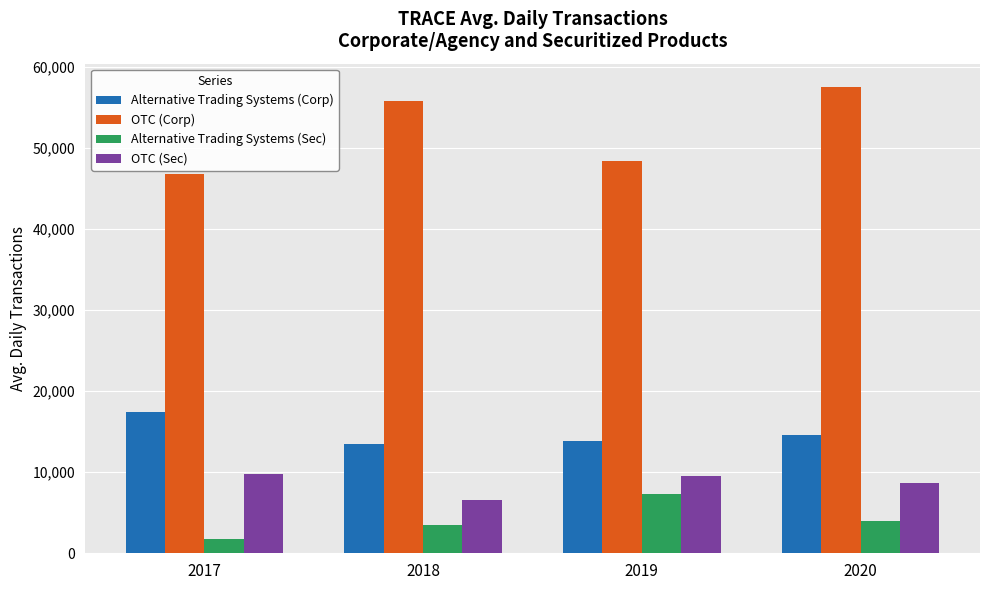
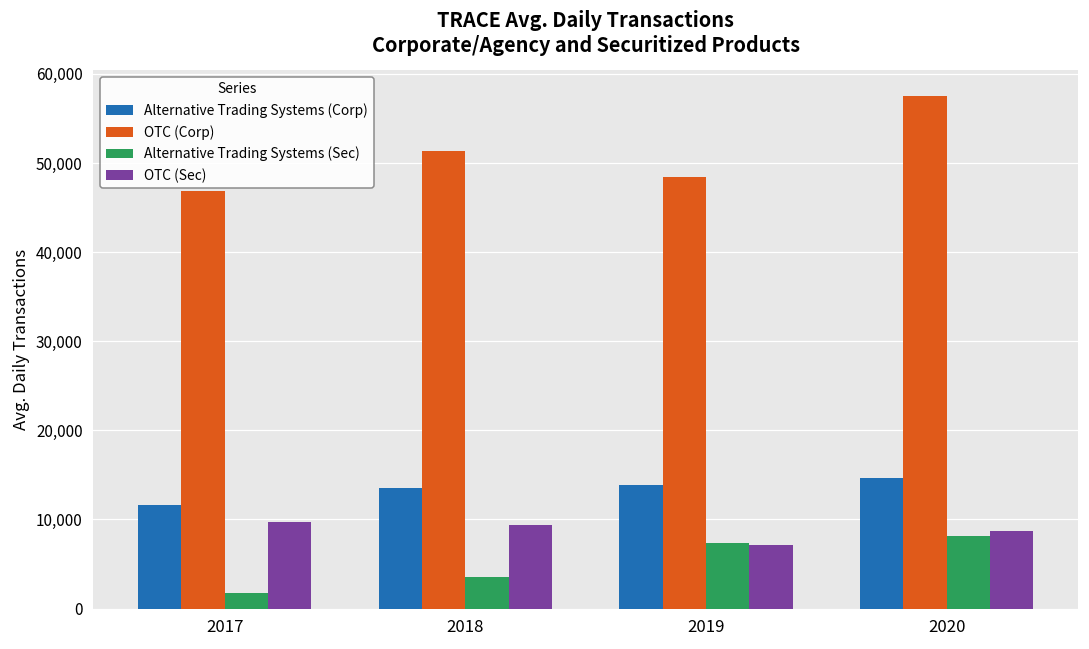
Alternative Trading Systems (Corp), 2017: 17,000 -> 12,000
OTC (Corp), 2018: 56,000 -> 51,000
OTC (Sec), 2018: 7,000 -> 9,000
OTC (Sec), 2019: 10,000 -> 7,000
Alternative Trading Systems (Sec), 2020: 4,000 -> 8,000
